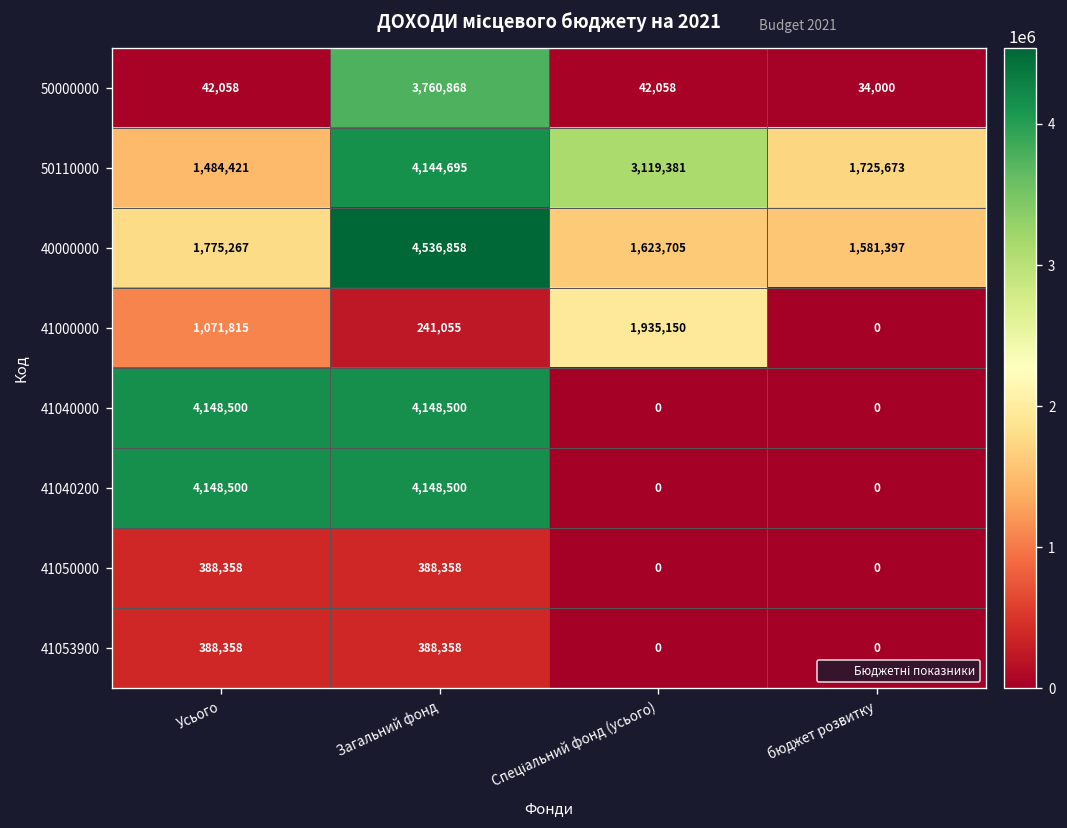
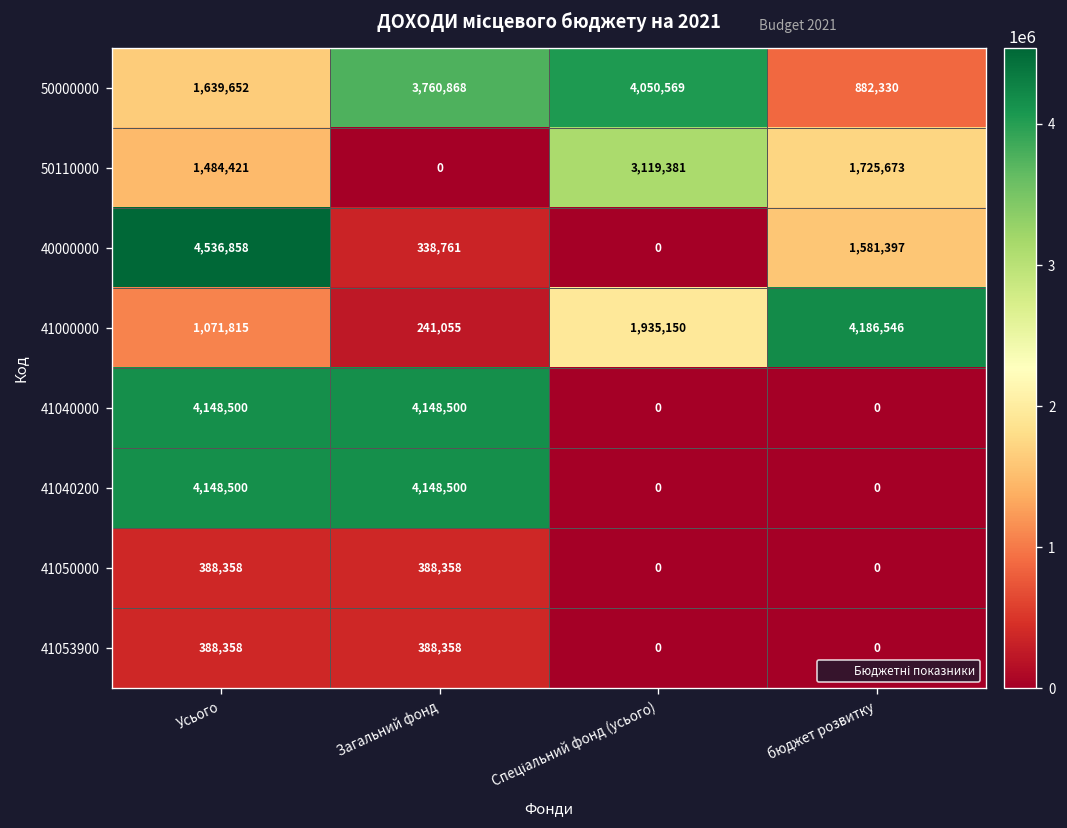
50000000, Усього: 42,058 -> 1,639,652
50000000, Спеціальний фонд (усього): 42,058 -> 4,050,569
50000000, бюджет розвитку: 34,000 -> 882,330
50110000, Загальний фонд: 4,144,695 -> 0
40000000, Усього: 1,775,267 -> 4,536,858
40000000, Загальний фонд: 4,536,858 -> 338,761
40000000, Спеціальний фонд (усього): 1,623,705 -> 0
41000000, бюджет розвитку: 0 -> 4,186,546
